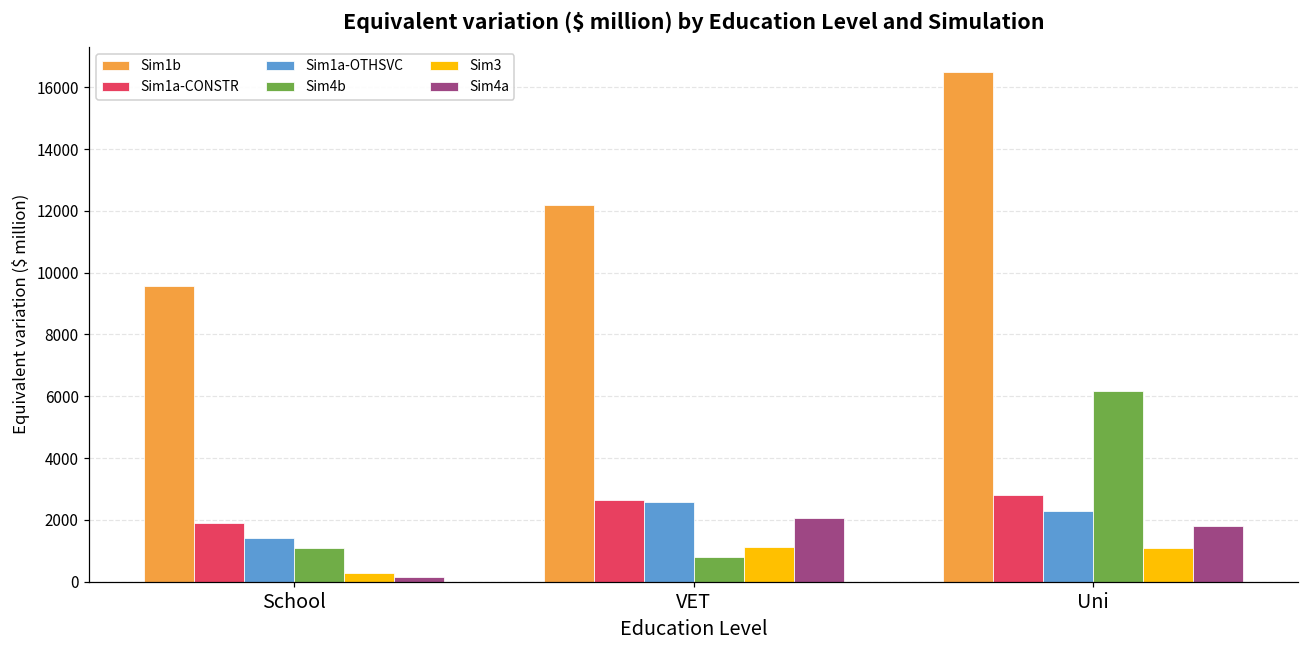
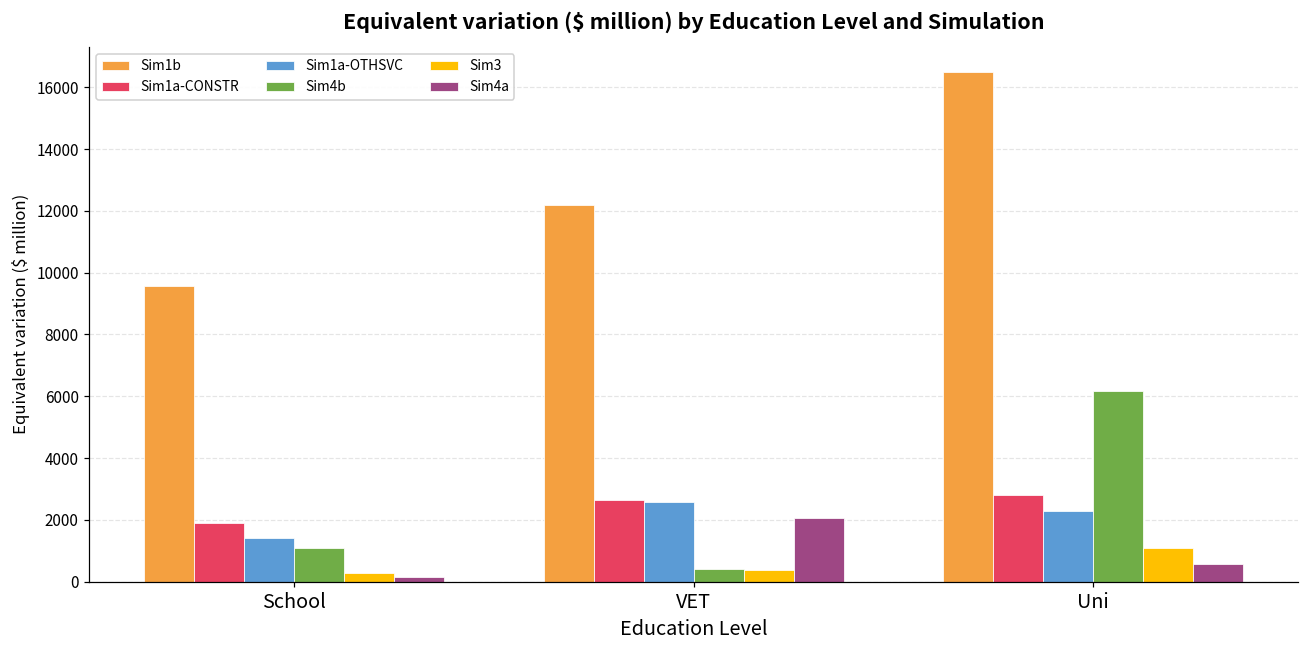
Sim4b, VET: 800 -> 400
Sim3, VET: 1100 -> 400
Sim4a, Uni: 1800 -> 600
